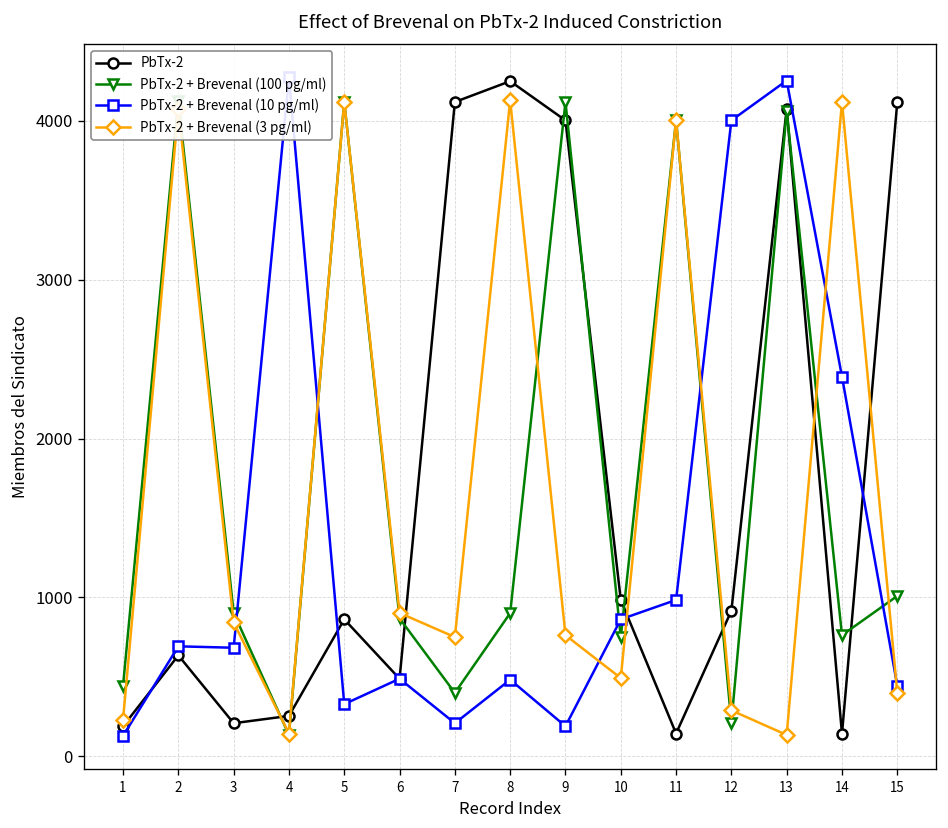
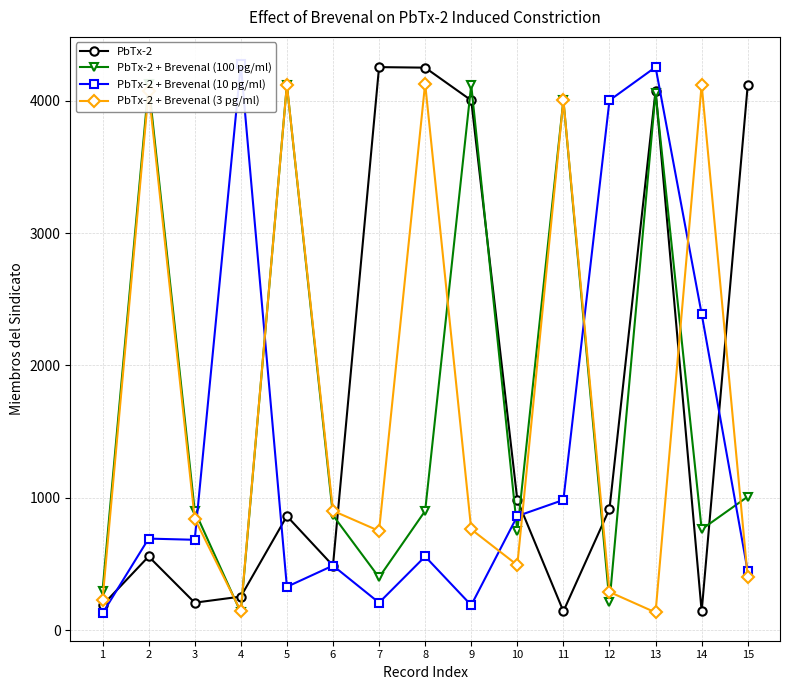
PbTx-2 + Brevenal (100 pg/ml), 1: 440 -> 300
PbTx-2, 2: 640 -> 560
PbTx-2, 7: 4120 -> 4250
PbTx-2 + Brevenal (10 pg/ml), 8: 480 -> 560
